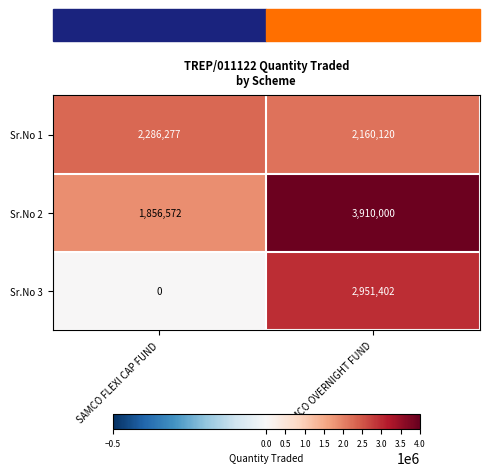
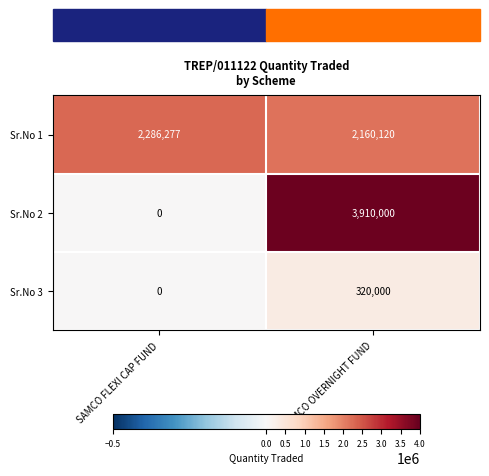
Sr.No 2, SAMCO FLEXI CAP FUND: 1,856,572 -> 0
Sr.No 3, SAMCO OVERNIGHT FUND: 2,951,402 -> 320,000
